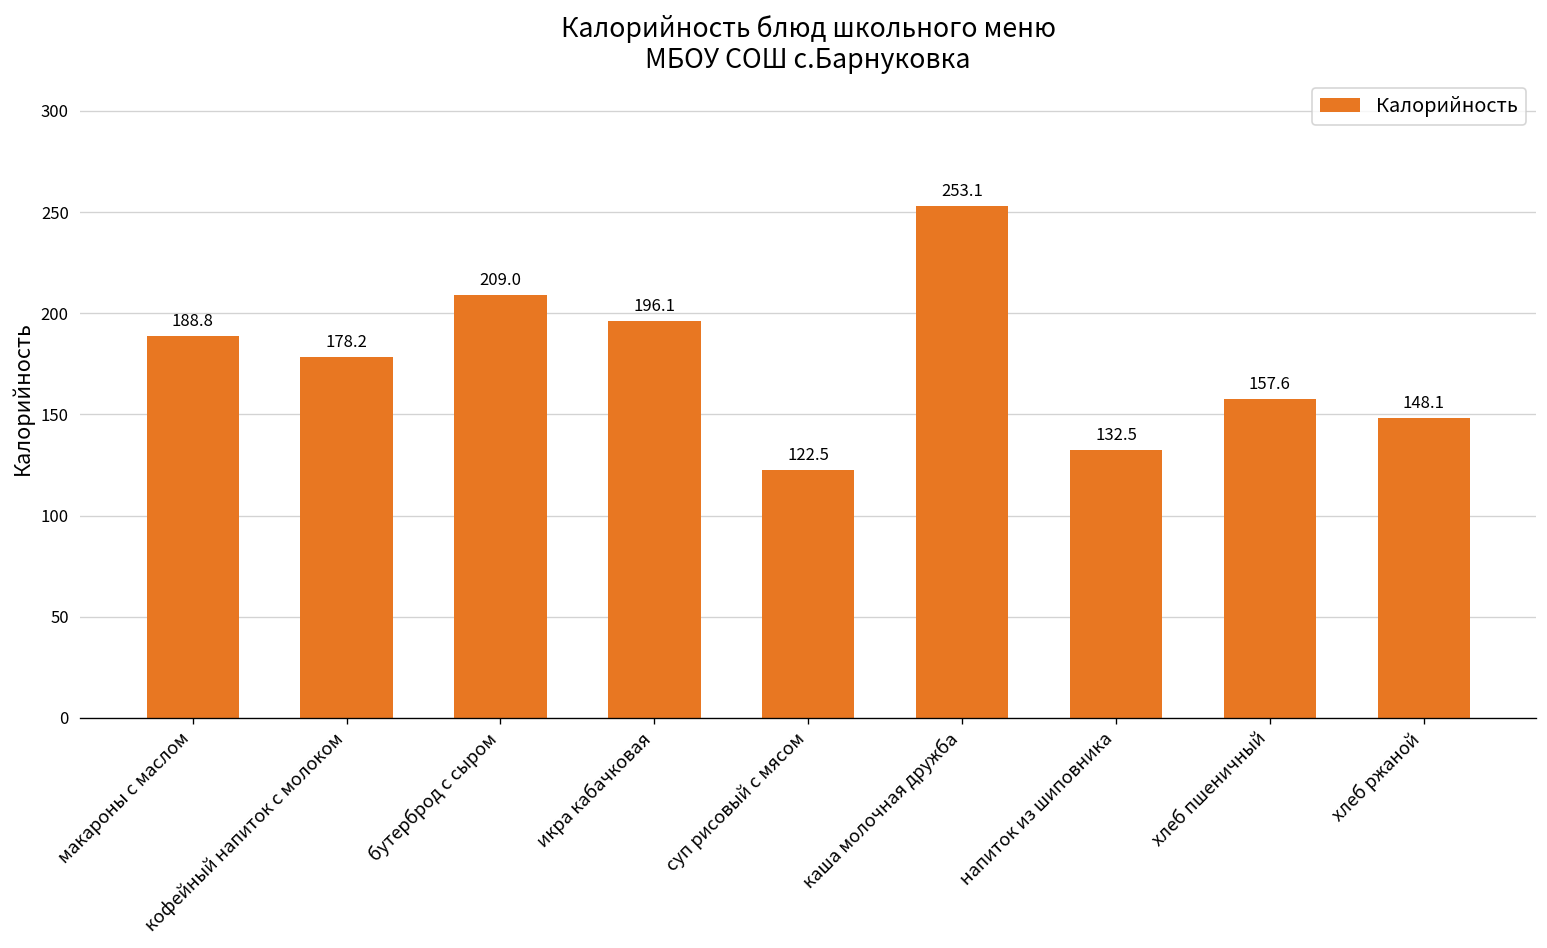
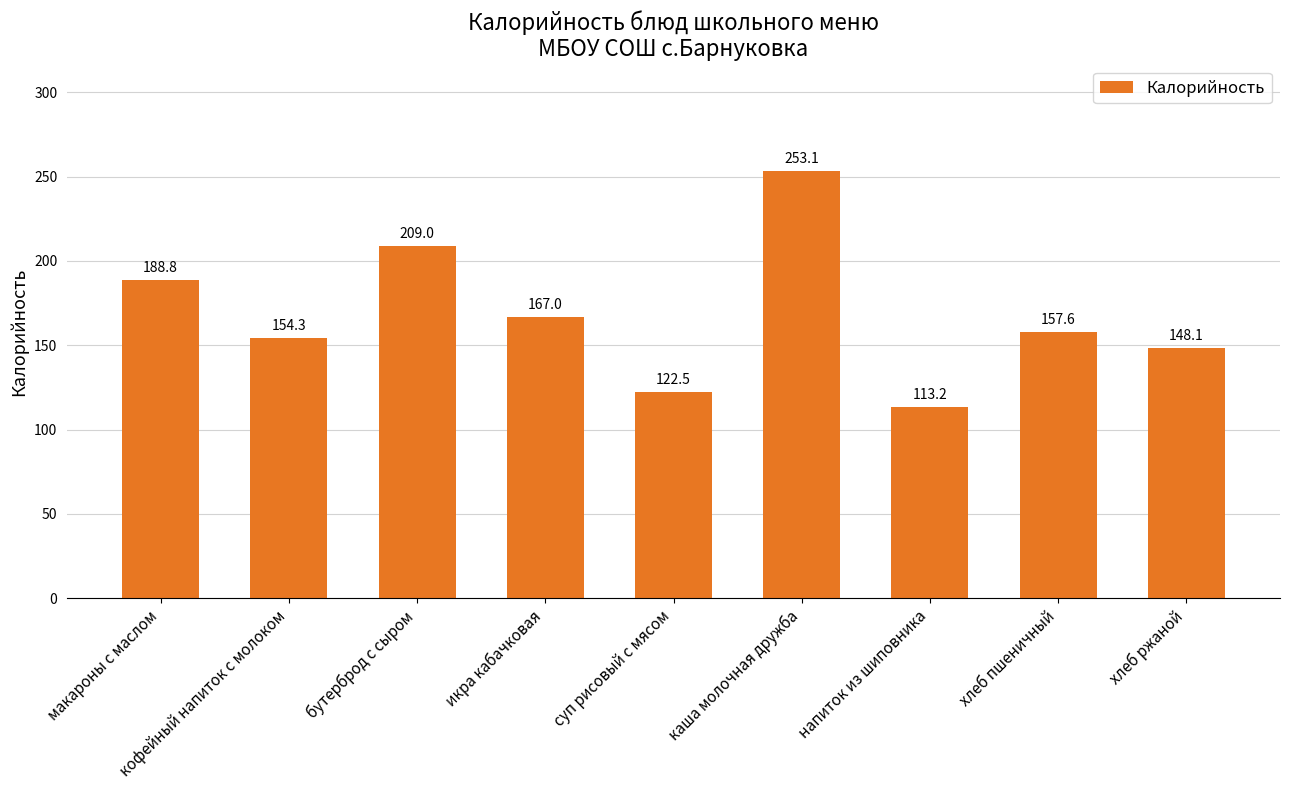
кофейный напиток с молоком: 178.2 -> 154.3
икра кабачковая: 196.1 -> 167.0
напиток из шиповника: 132.5 -> 113.2
